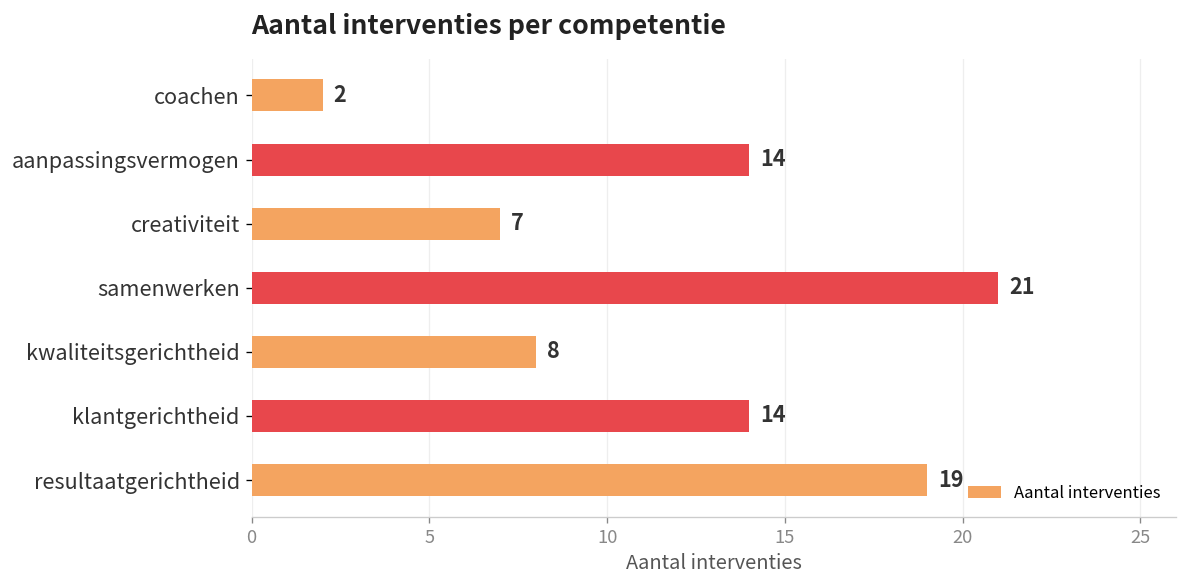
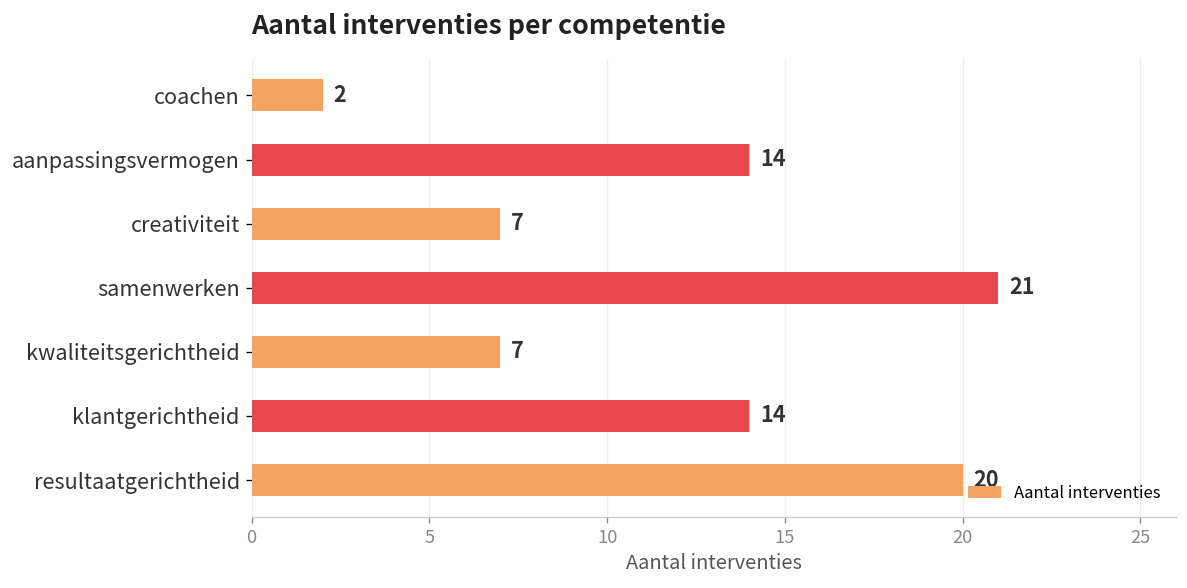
kwaliteitsgerichtheid: 8 -> 7
resultaatgerichtheid: 19 -> 20
